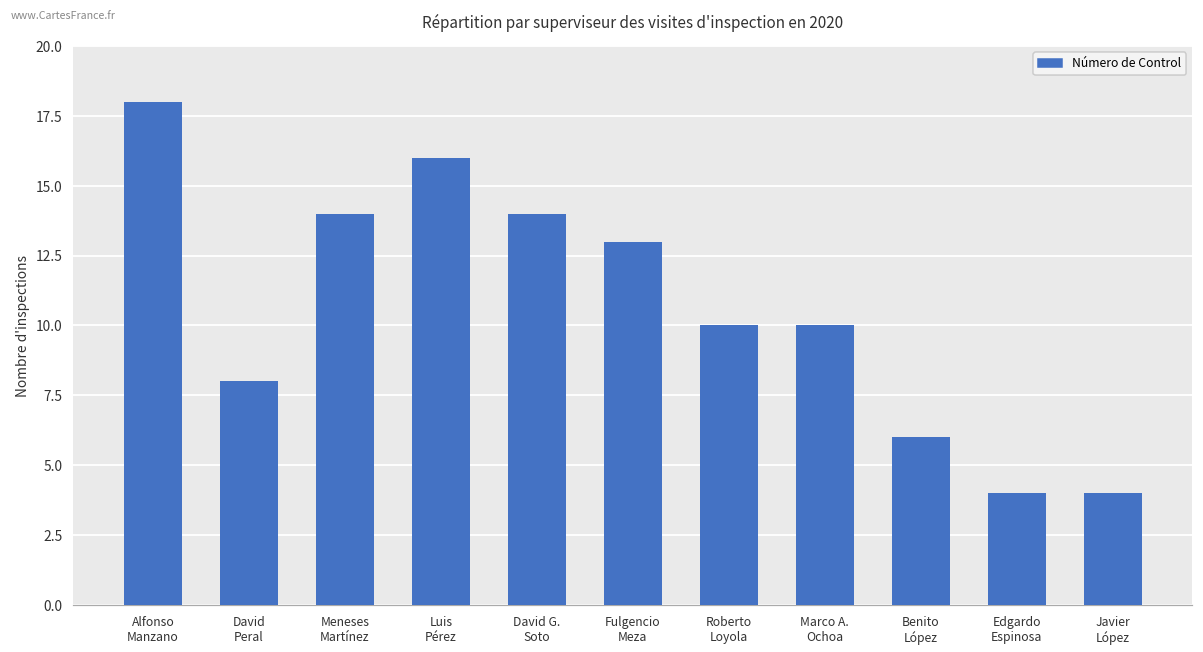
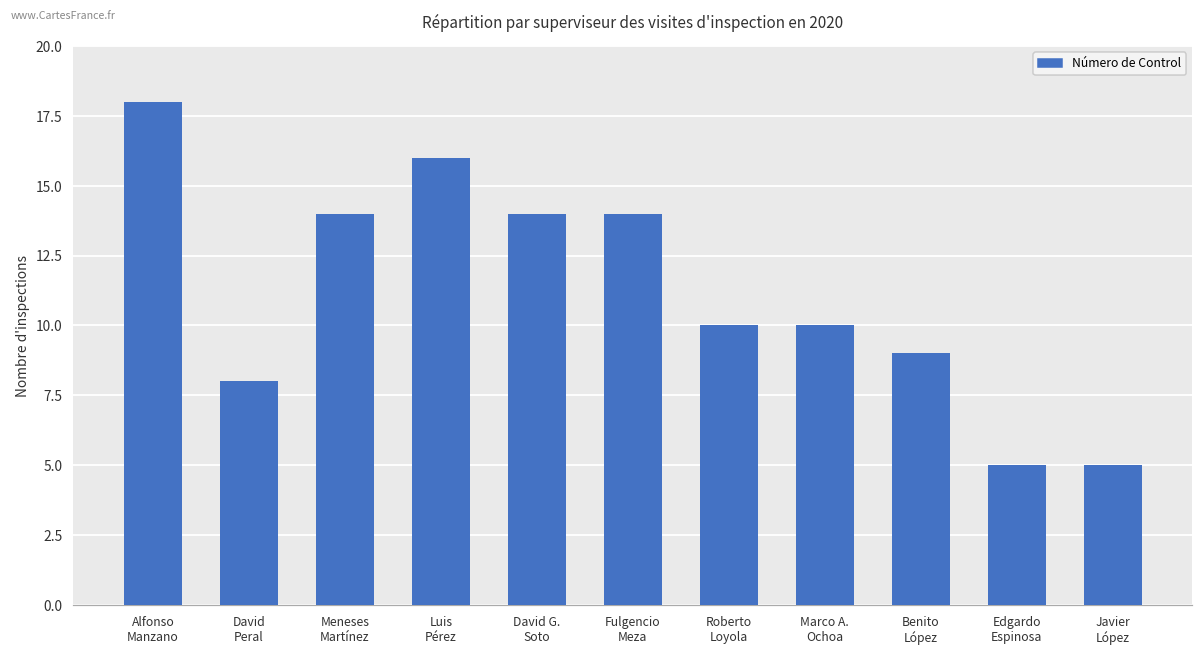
Fulgencio Meza: 13 -> 14
Benito López: 6 -> 9
Edgardo Espinosa: 4 -> 5
Javier López: 4 -> 5
